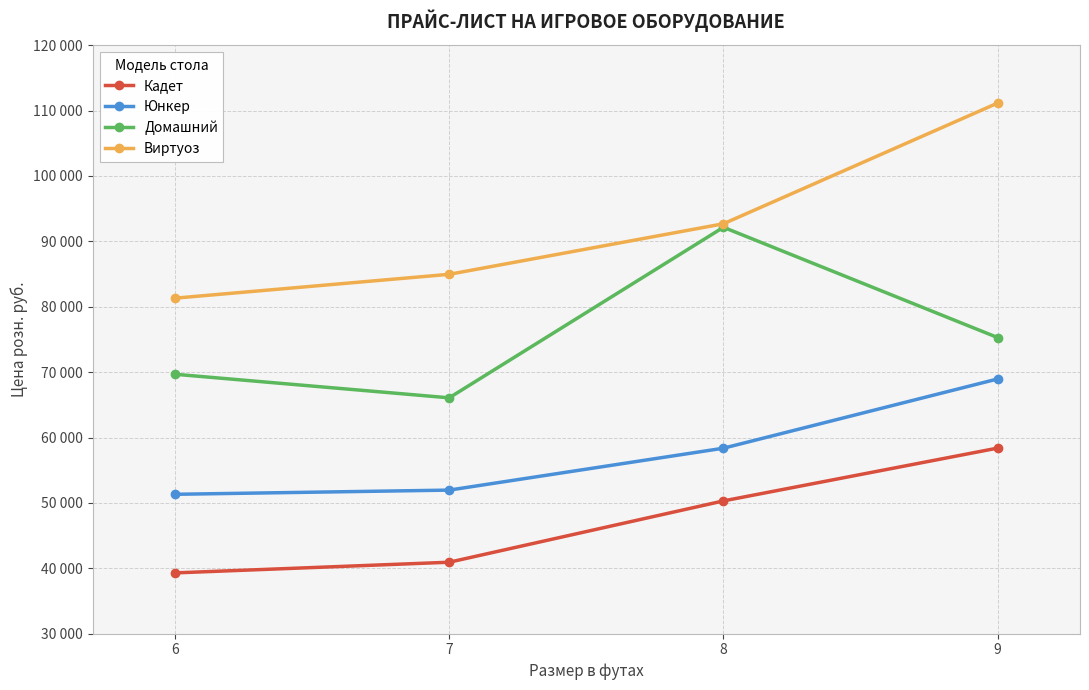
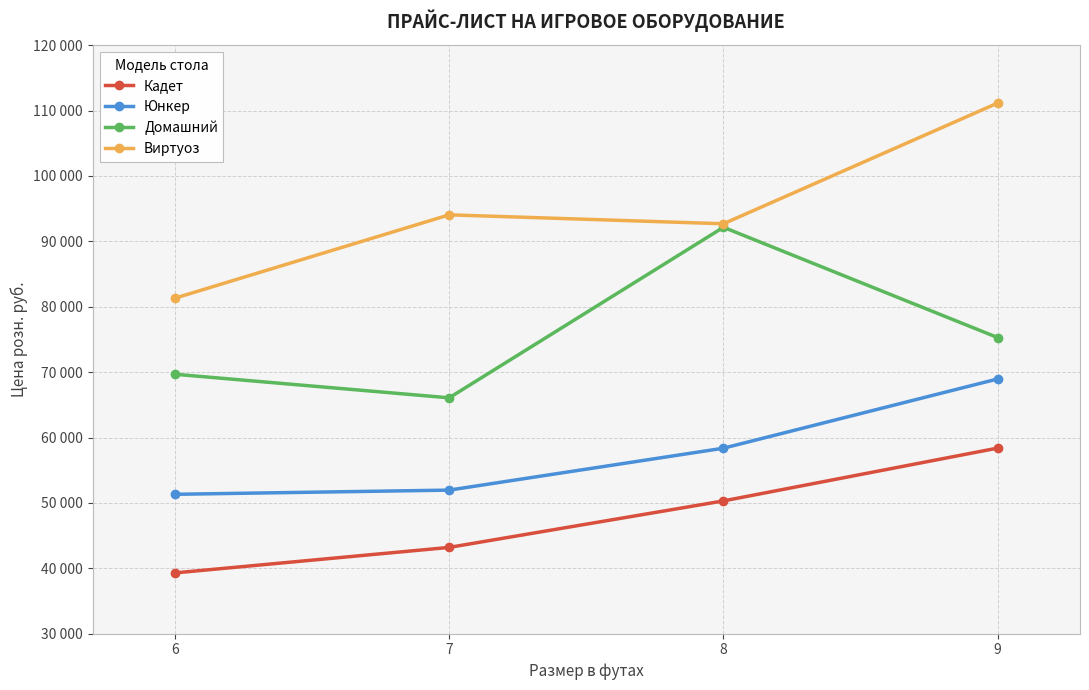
Кадет, 7: 41000 -> 43000
Виртуоз, 7: 85000 -> 94000
